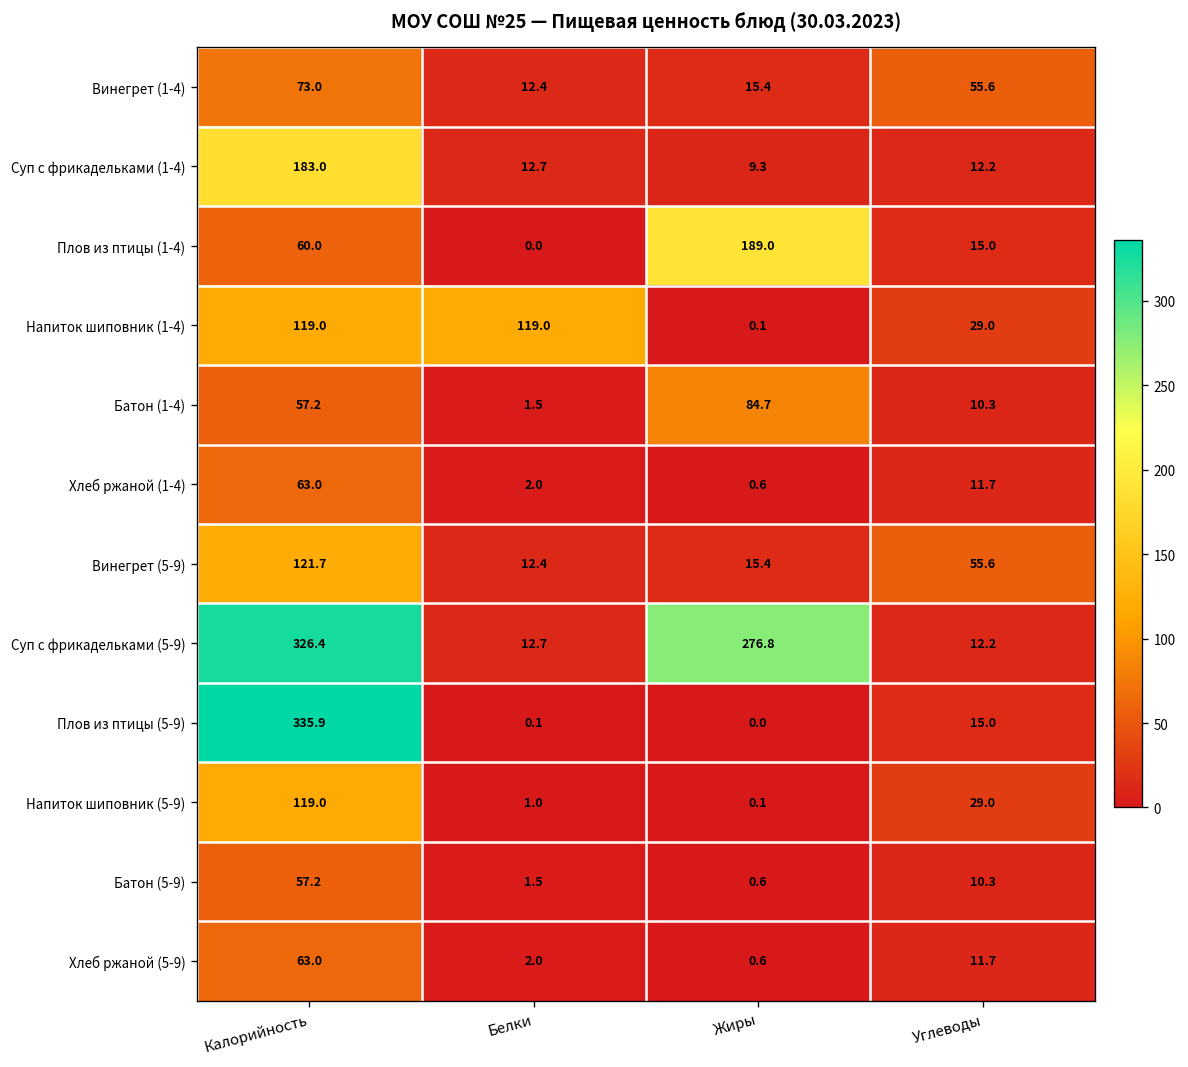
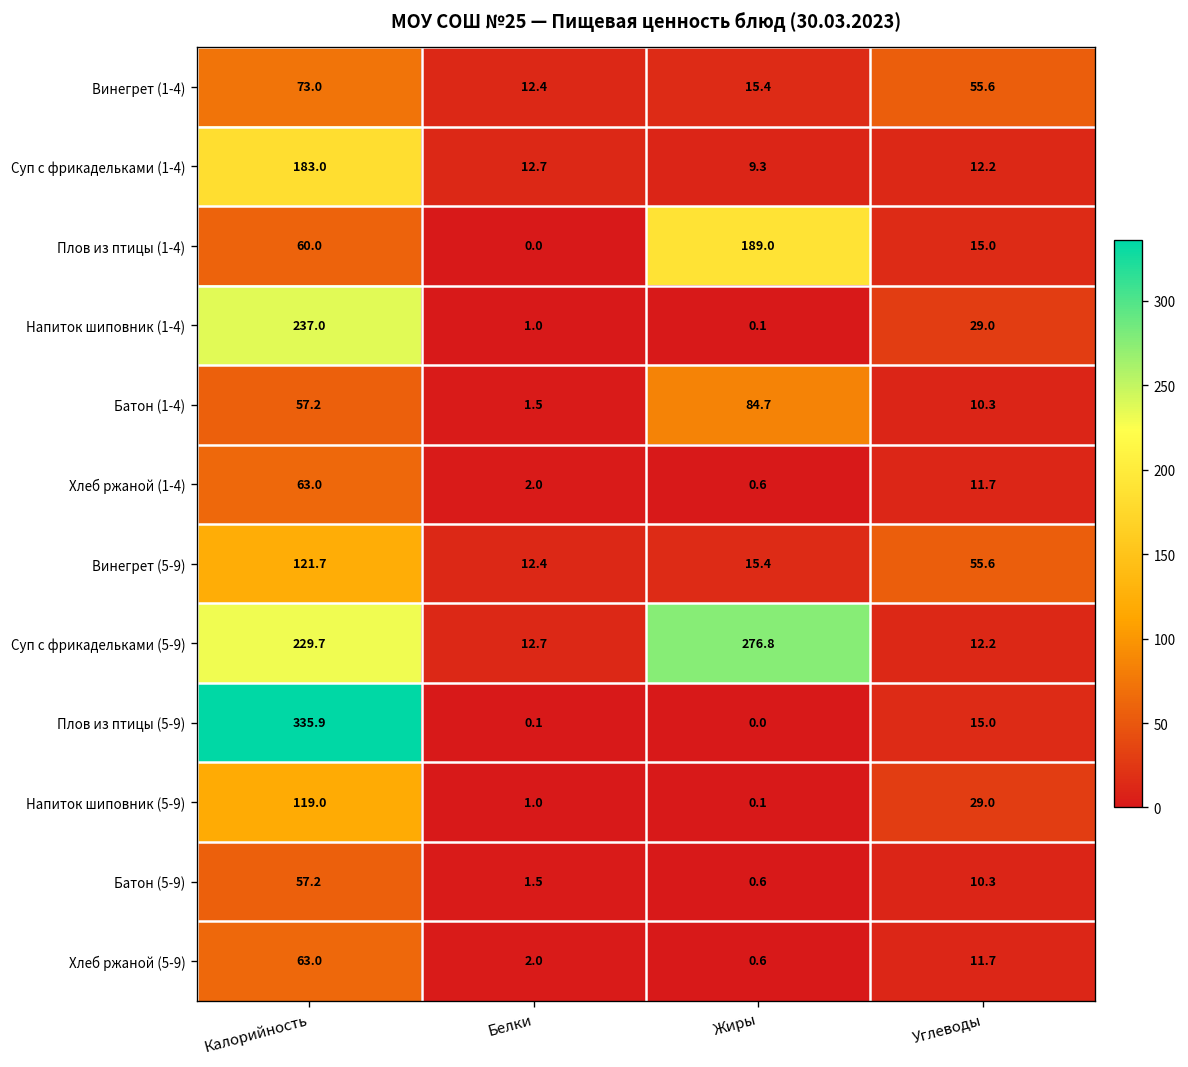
Напиток шиповник (1-4), Калорийность: 119.0 -> 237.0
Напиток шиповник (1-4), Белки: 119.0 -> 1.0
Суп с фрикадельками (5-9), Калорийность: 326.4 -> 229.7
